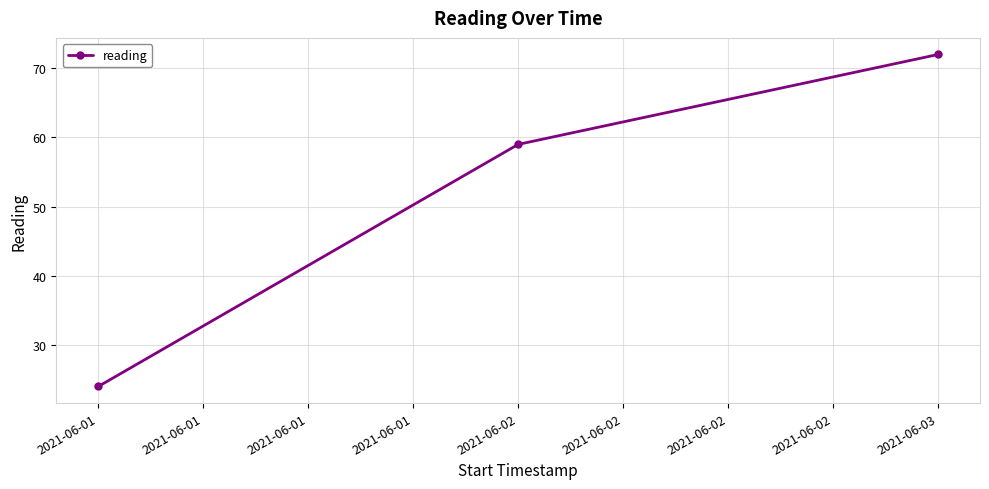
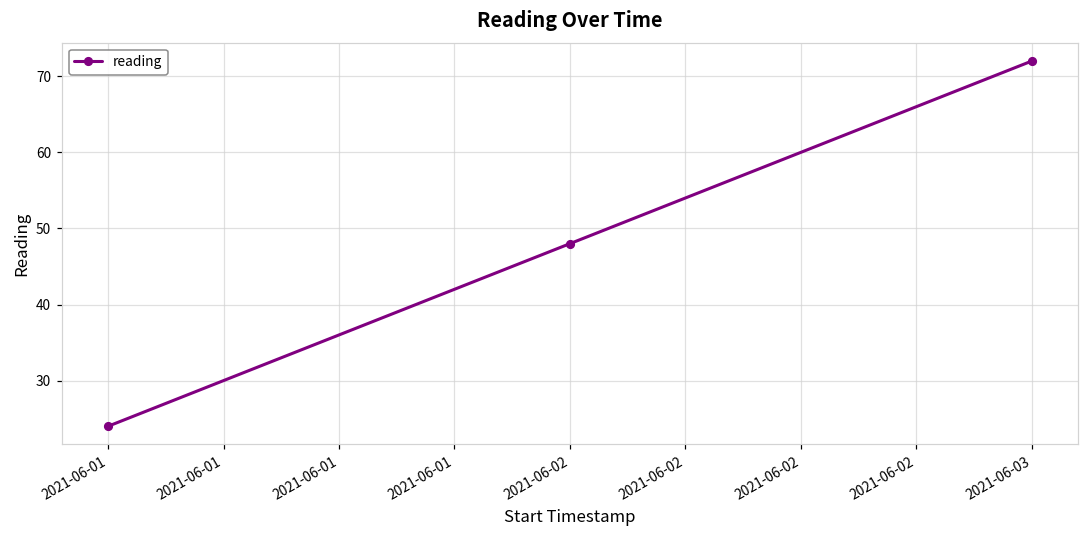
2021-06-02: 59 -> 48
